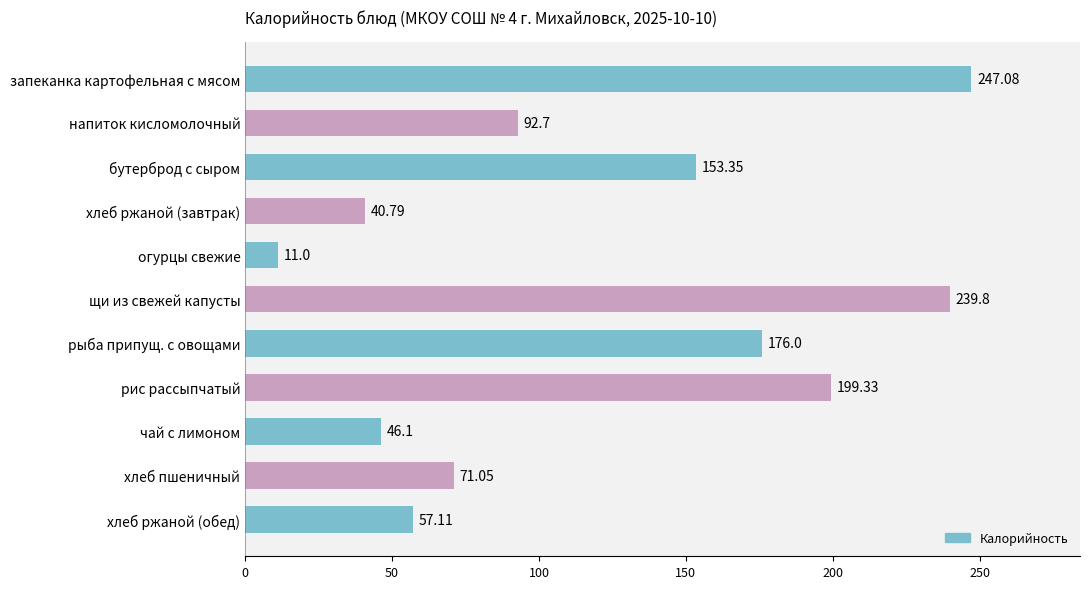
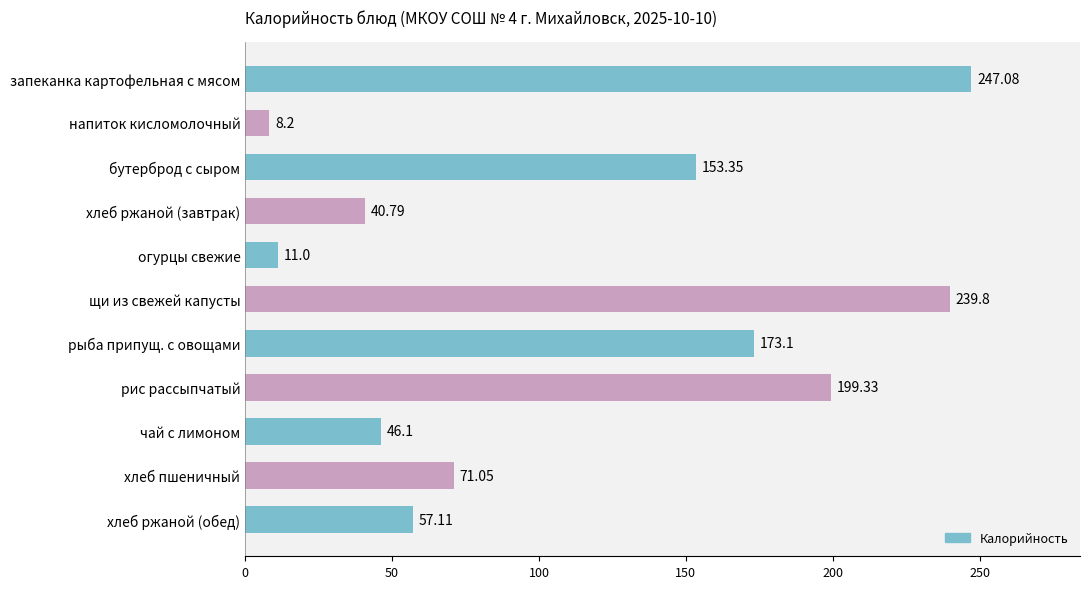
напиток кисломолочный: 92.7 -> 8.2
рыба припущ. с овощами: 176.0 -> 173.1
